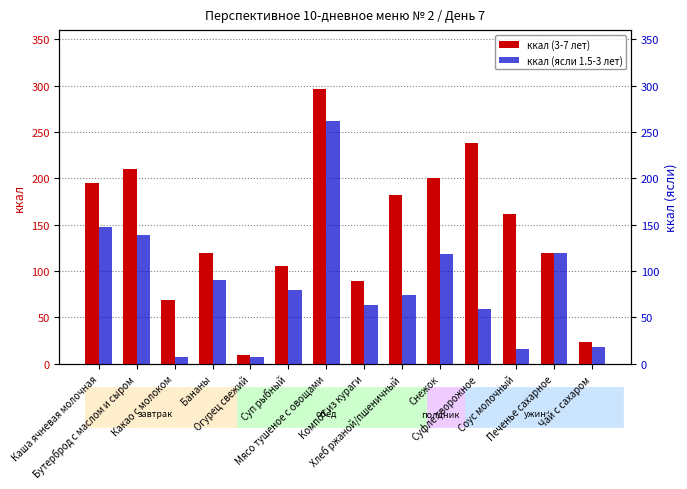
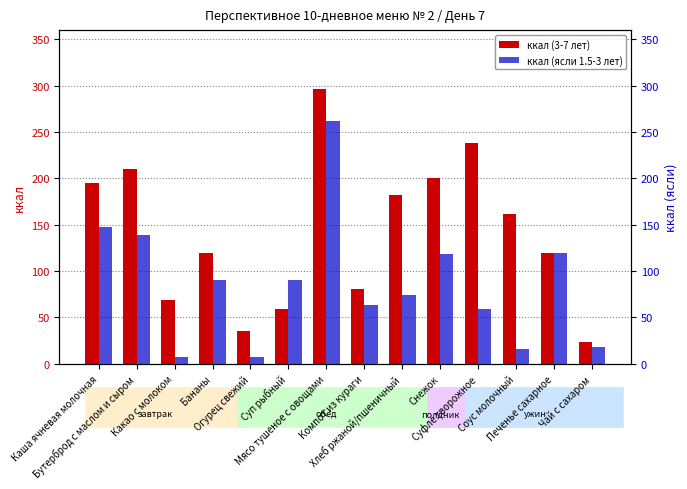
ккал (3-7 лет), Огурец свежий: 10 -> 40
ккал (3-7 лет), Суп рыбный: 110 -> 60
ккал (3-7 лет), Компот из кураги: 90 -> 80
ккал (ясли 1.5-3 лет), Суп рыбный: 80 -> 90
